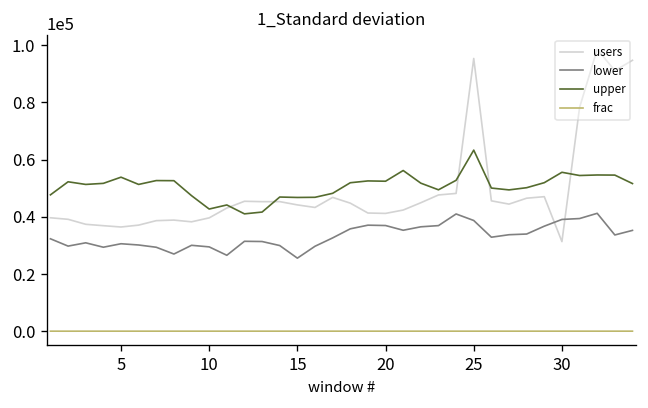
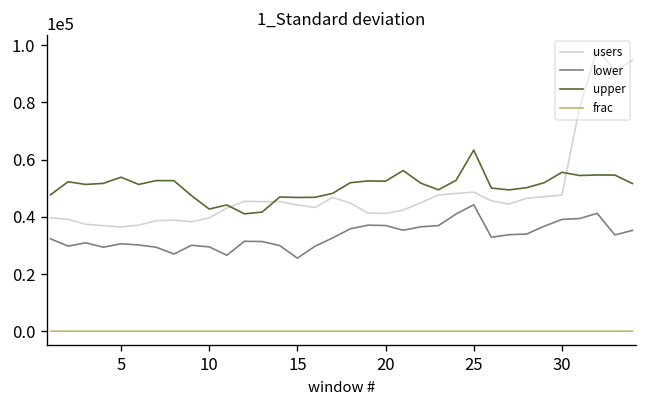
users, 25: 95000 -> 49000
lower, 25: 39000 -> 44000
users, 30: 31000 -> 48000
